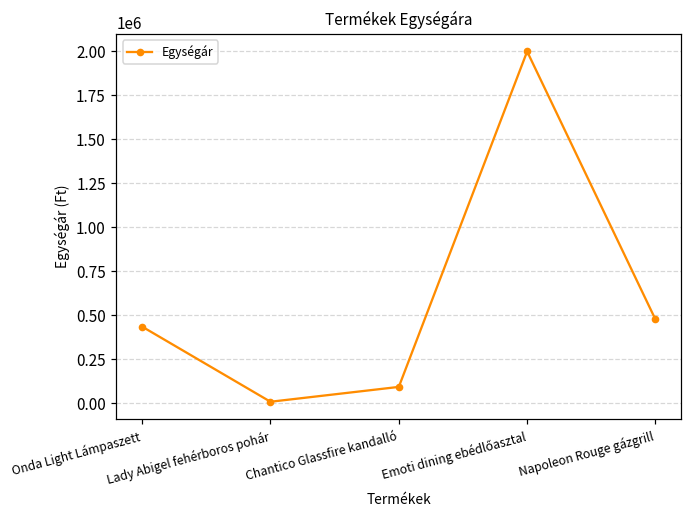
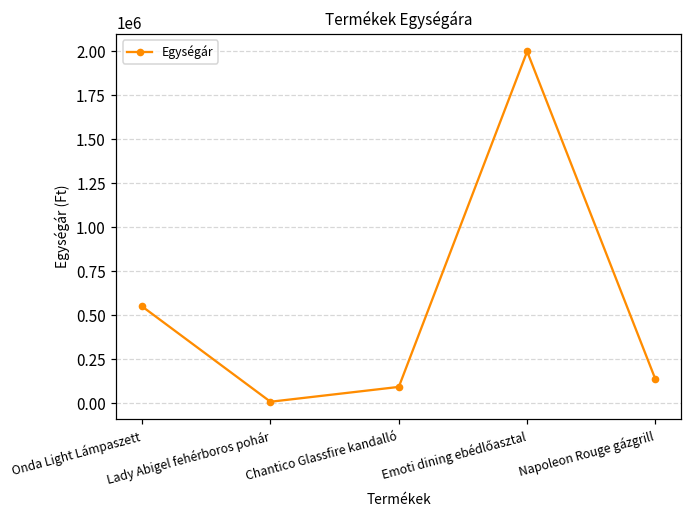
Onda Light Lámpaszett: 430000 -> 550000
Napoleon Rouge gázgrill: 470000 -> 130000
